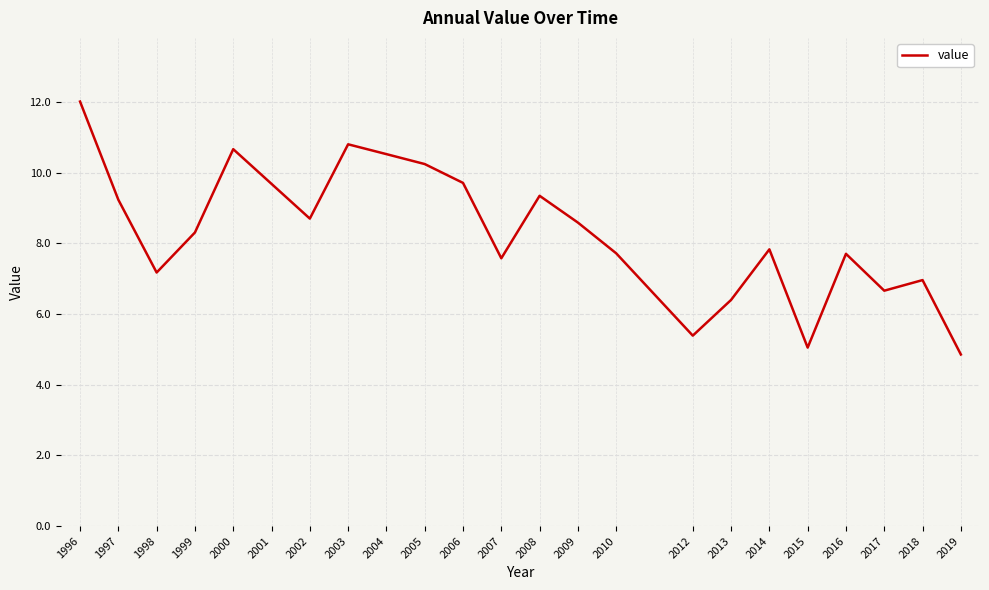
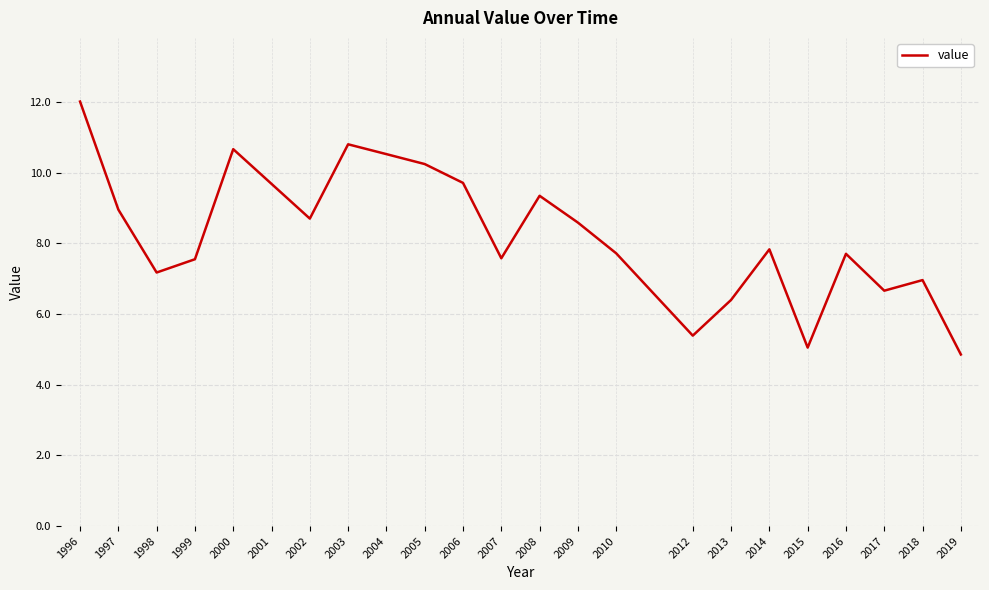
1997: 9.2 -> 9.0
1999: 8.3 -> 7.5
